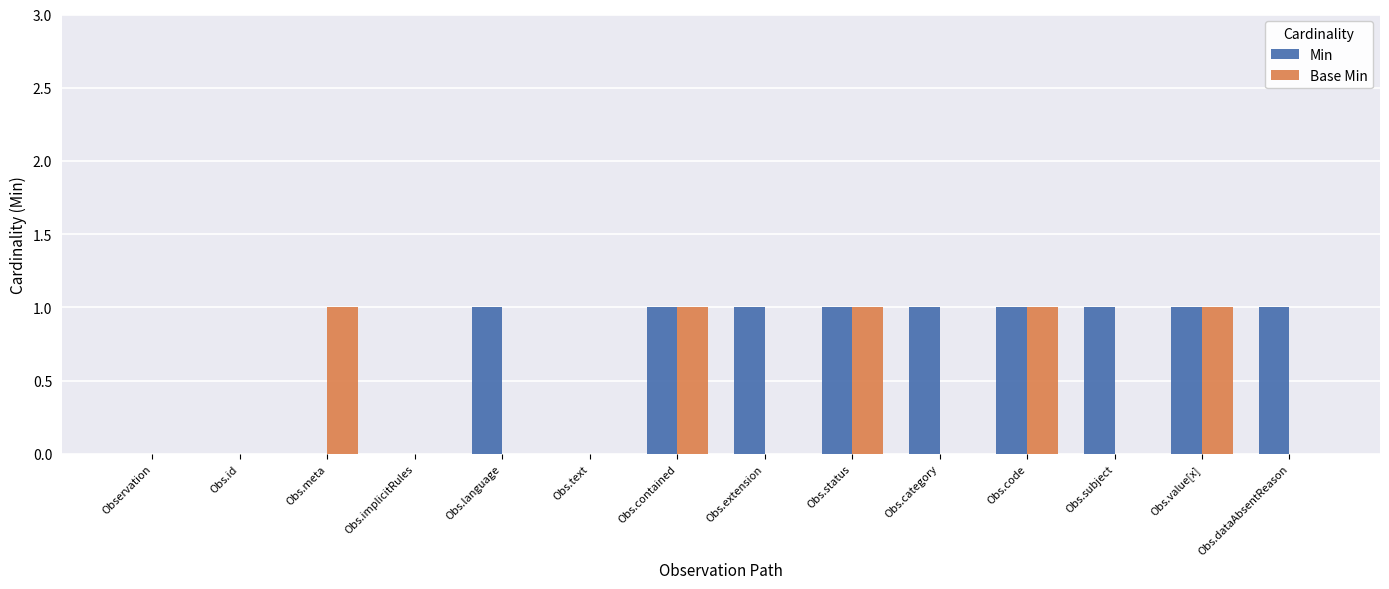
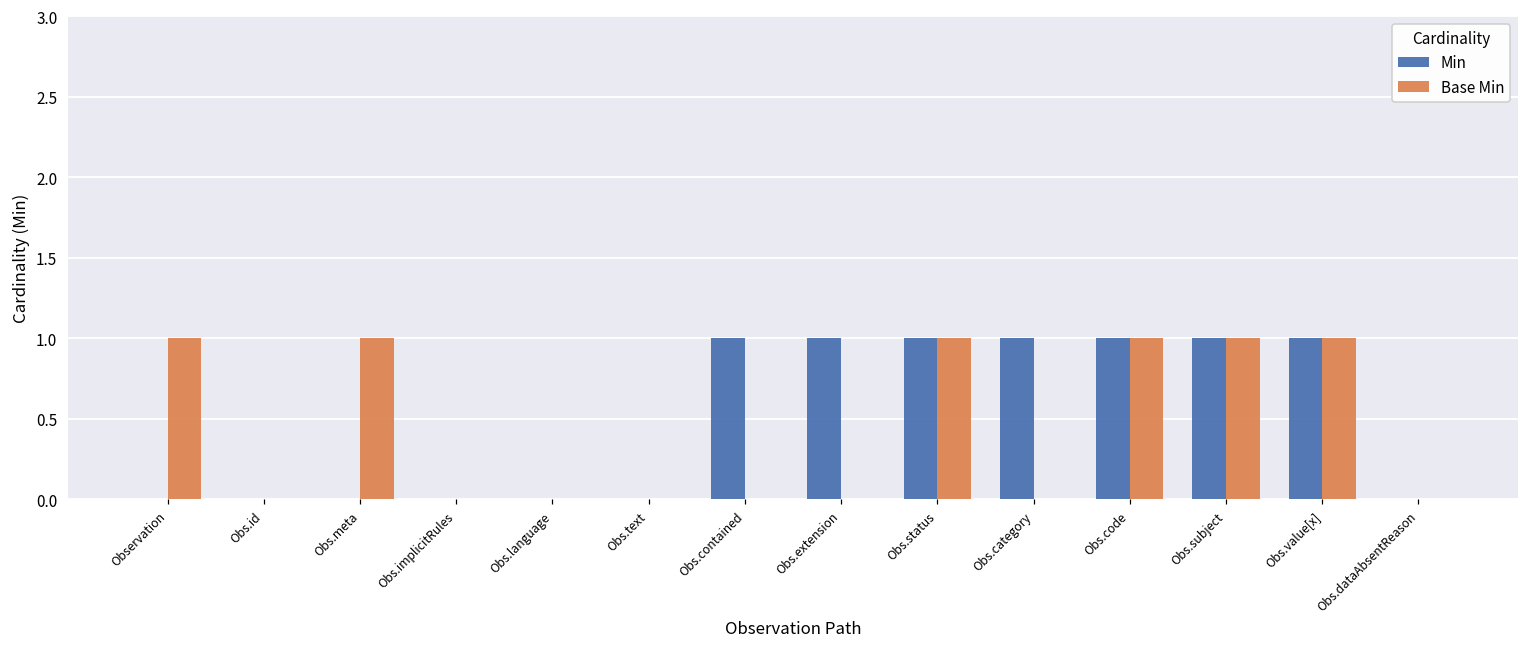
Base Min, Observation: 0 -> 1
Min, Obs.language: 1 -> 0
Base Min, Obs.contained: 1 -> 0
Base Min, Obs.subject: 0 -> 1
Min, Obs.dataAbsentReason: 1 -> 0
